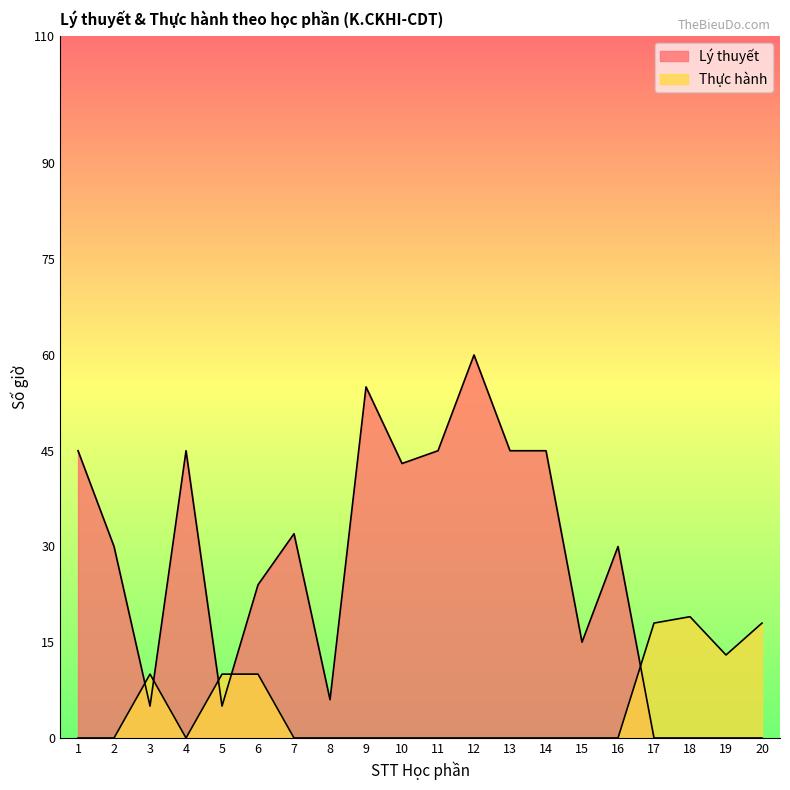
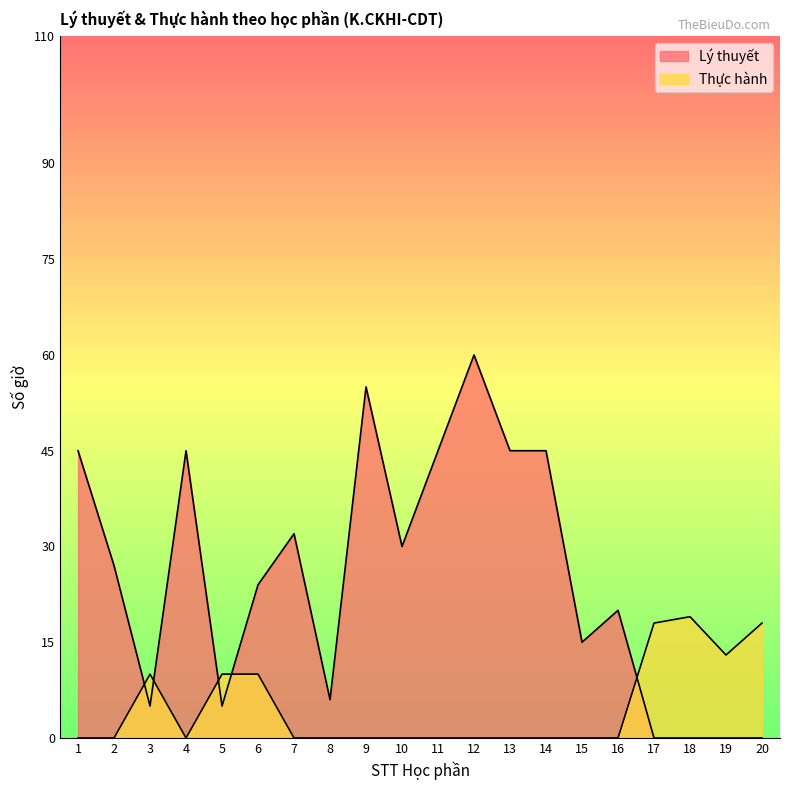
Lý thuyết, 2: 30 -> 27
Lý thuyết, 10: 43 -> 30
Lý thuyết, 16: 30 -> 20
